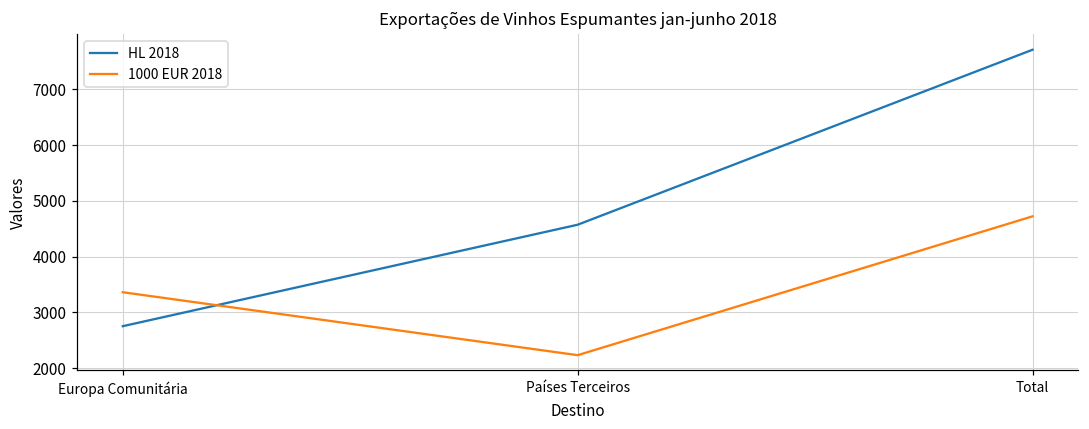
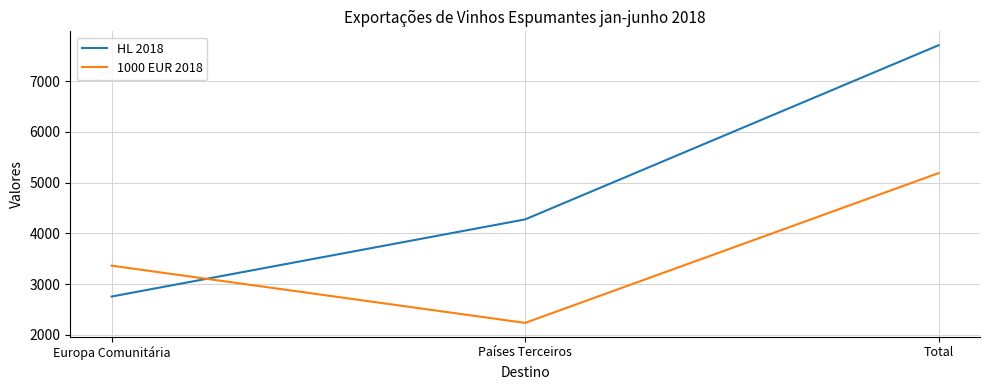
HL 2018, Países Terceiros: 4600 -> 4300
1000 EUR 2018, Total: 4700 -> 5200
